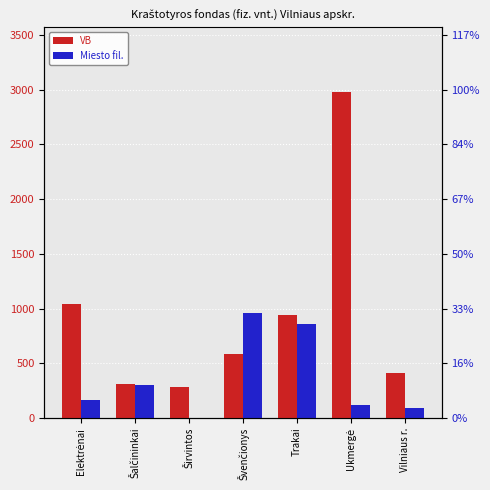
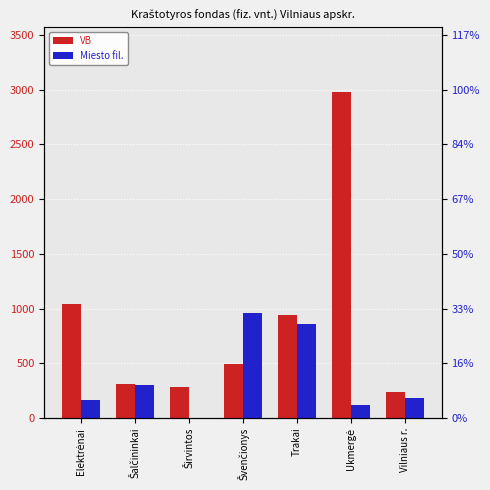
VB, Švenčionys: 580 -> 490
VB, Vilniaus r.: 410 -> 240
Miesto fil., Vilniaus r.: 90 -> 180
